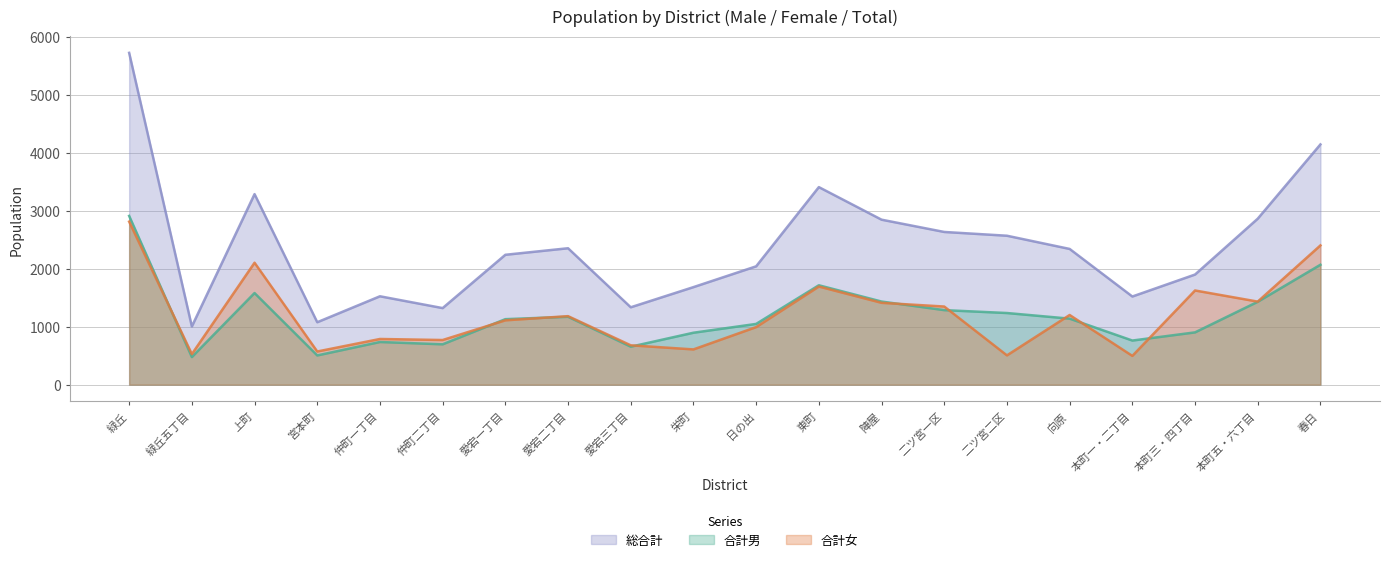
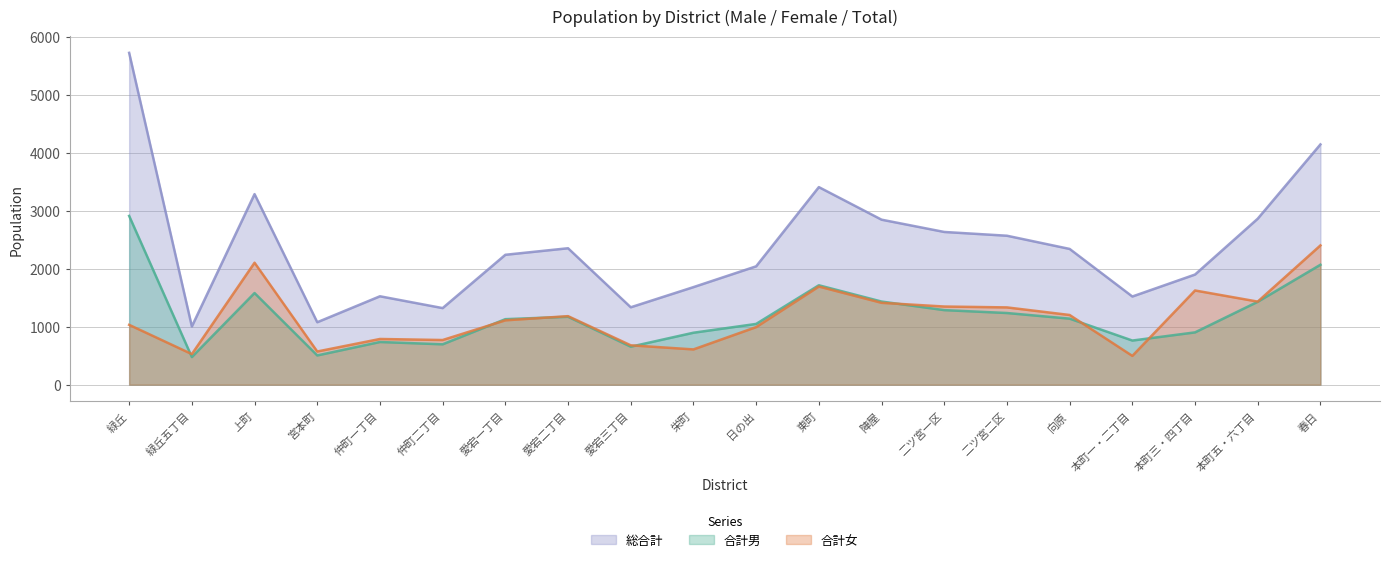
合計女, 緑丘: 2800 -> 1000
合計女, 二ツ宮二区: 500 -> 1300
